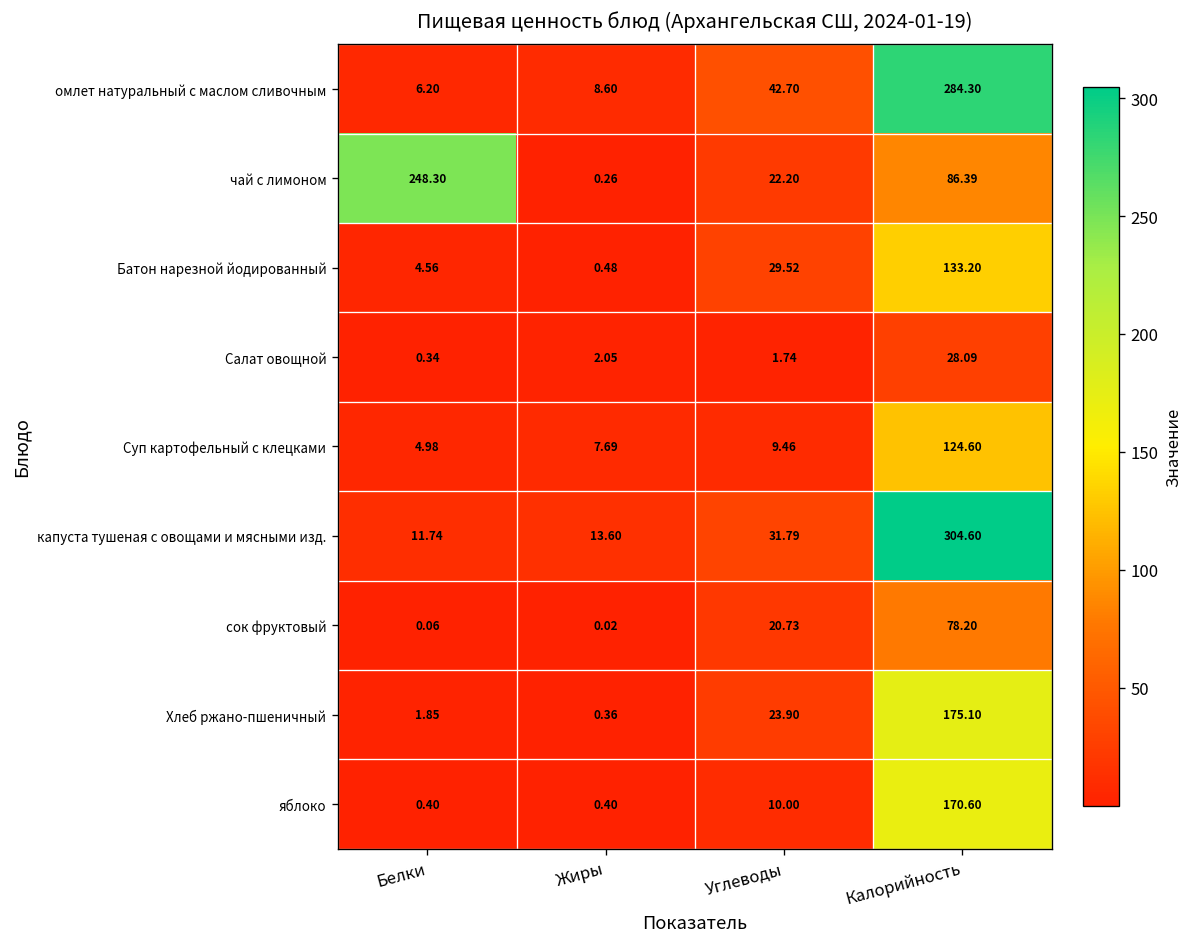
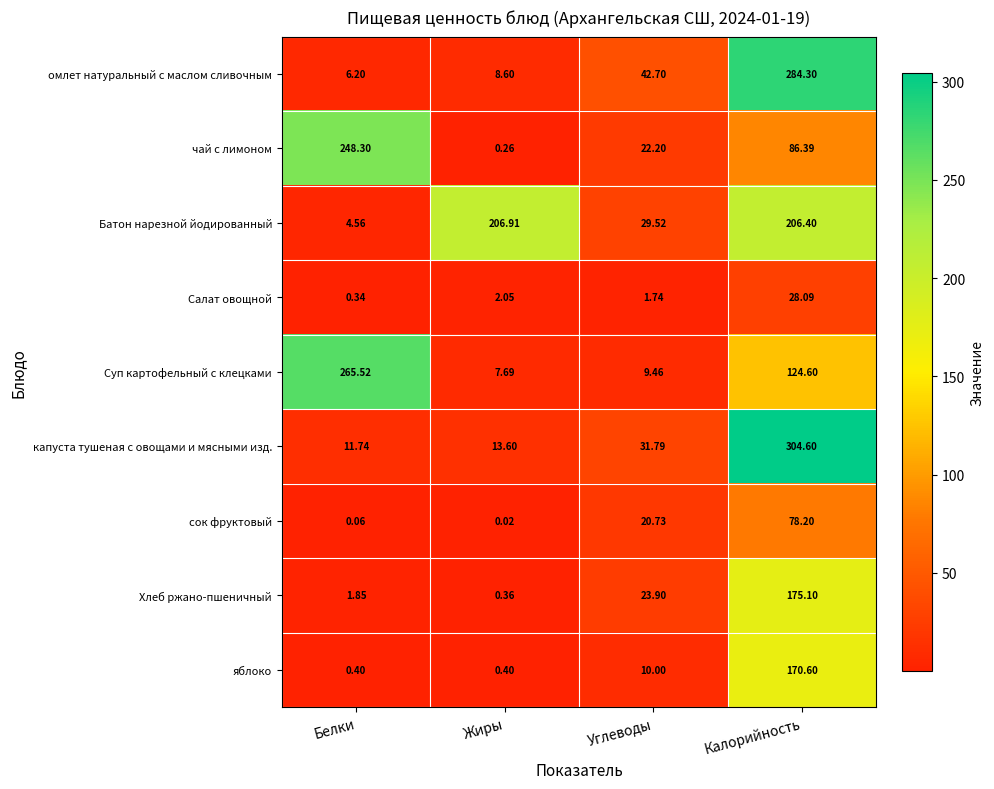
Батон нарезной йодированный, Жиры: 0.48 -> 206.91
Батон нарезной йодированный, Калорийность: 133.20 -> 206.40
Суп картофельный с клецками, Белки: 4.98 -> 265.52
